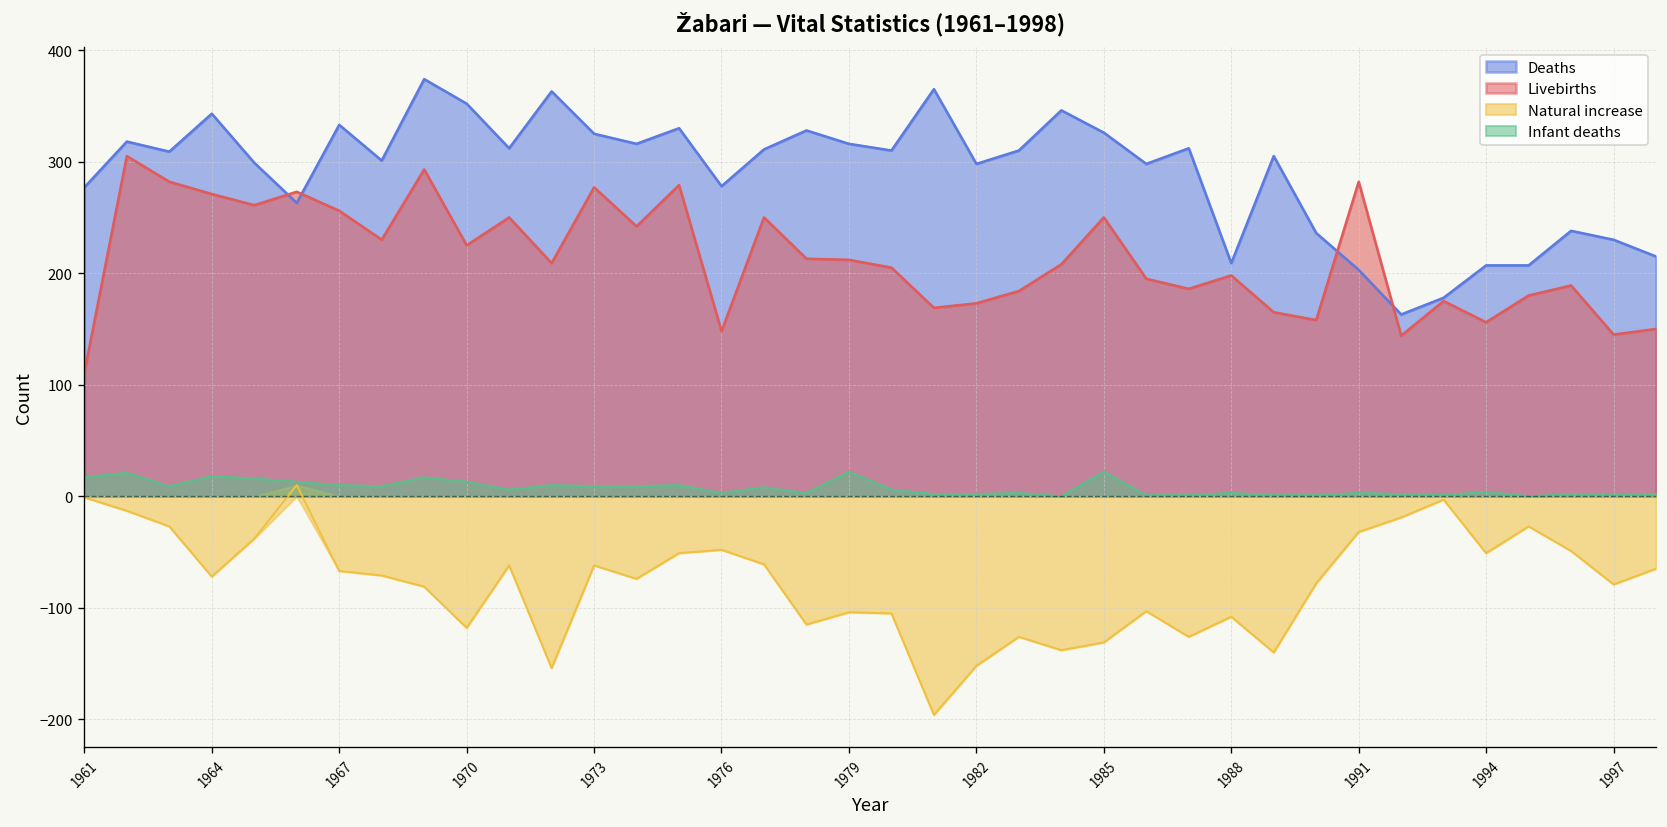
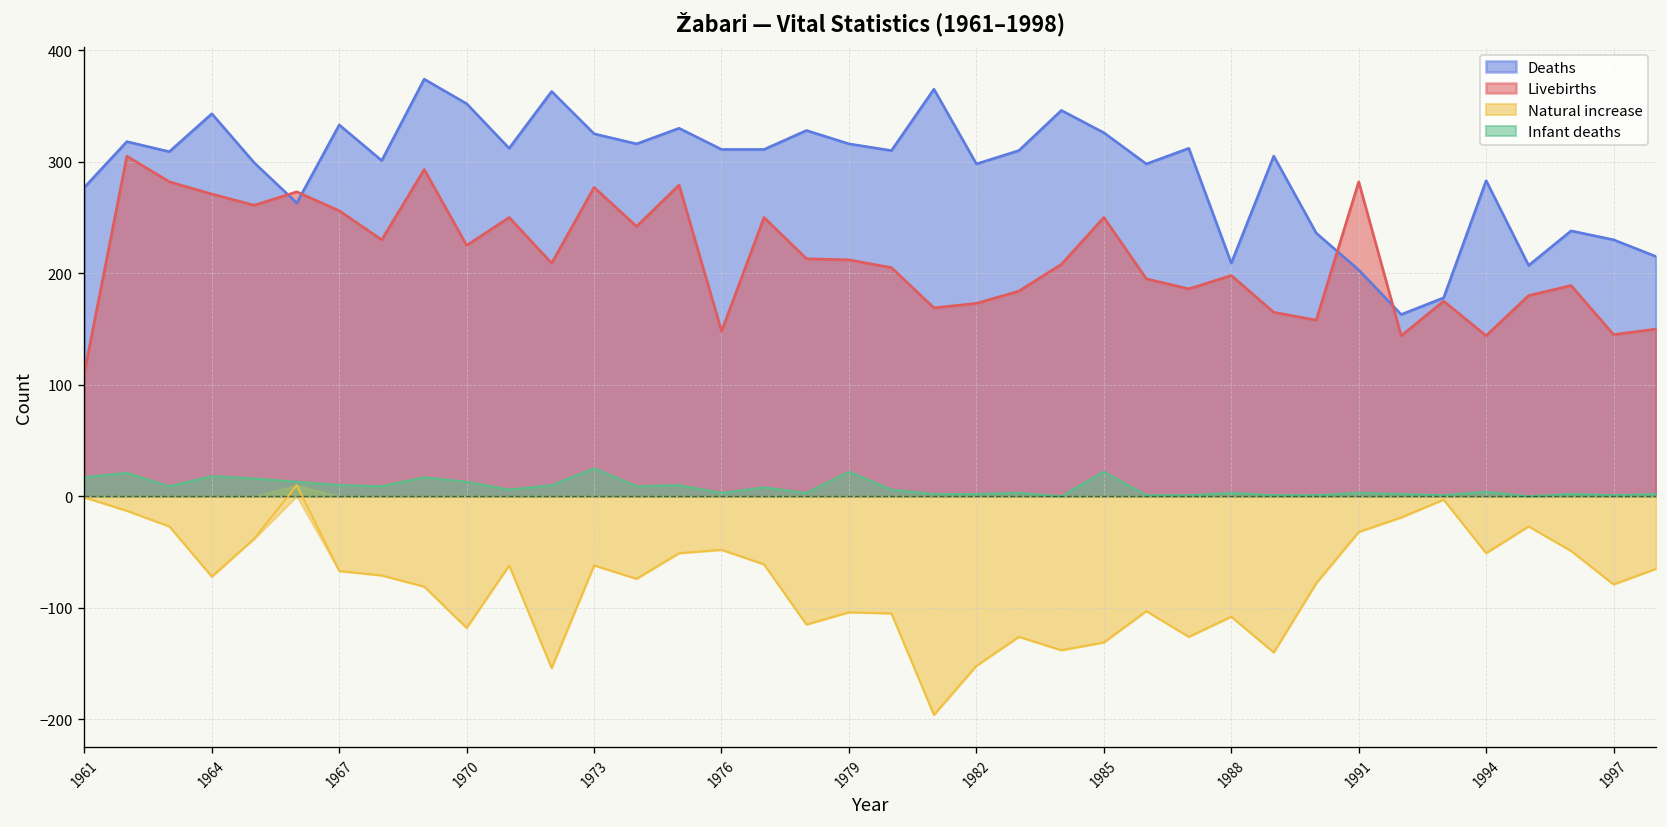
Infant deaths, 1973: 10 -> 30
Deaths, 1976: 280 -> 310
Deaths, 1994: 210 -> 280
Livebirths, 1994: 160 -> 140
